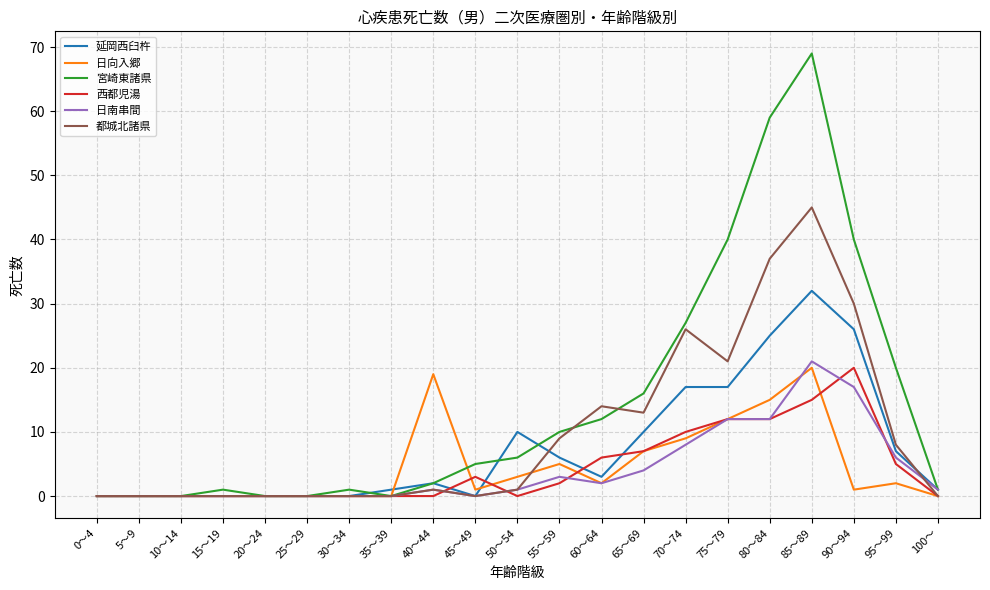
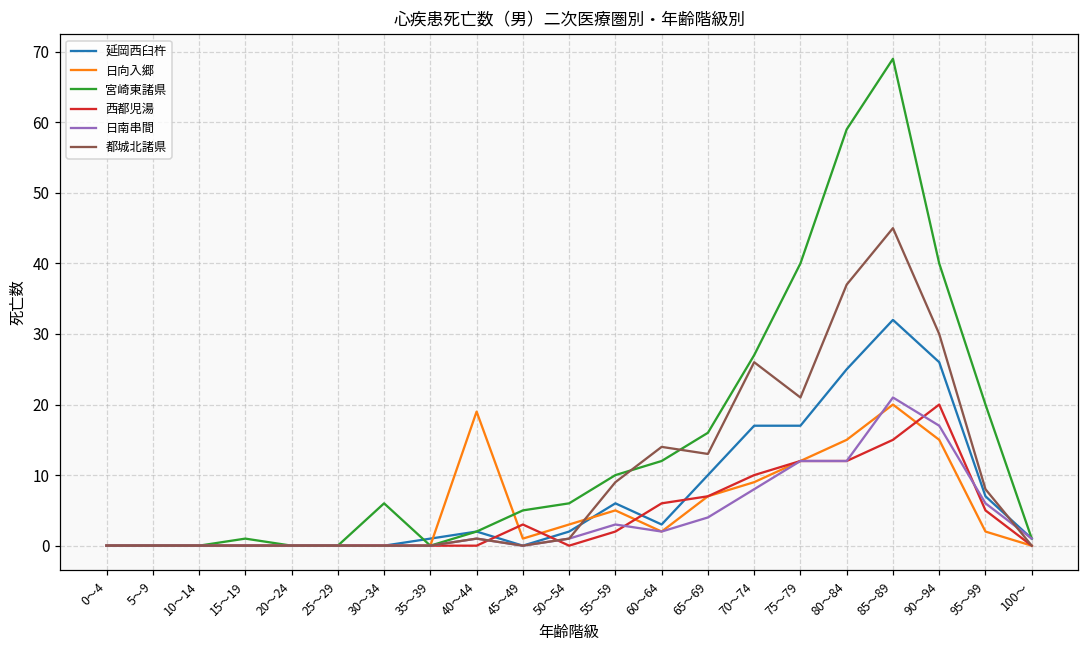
宮崎東諸県, 30～34: 1 -> 6
延岡西臼杵, 50～54: 10 -> 2
日向入郷, 90～94: 1 -> 15
